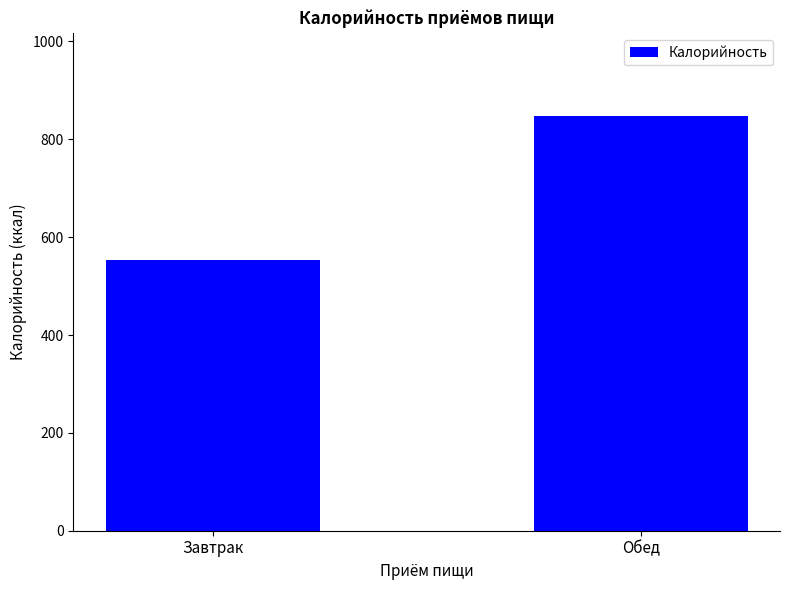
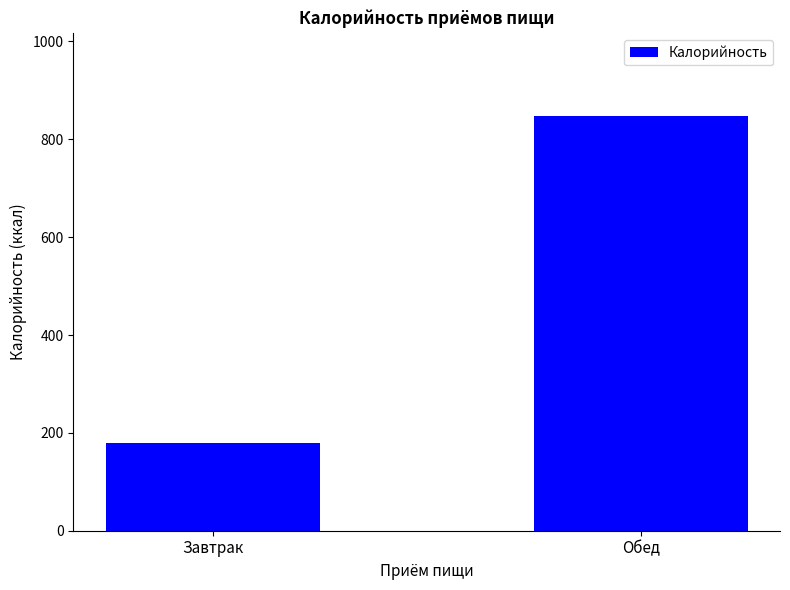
Завтрак: 550 -> 180
